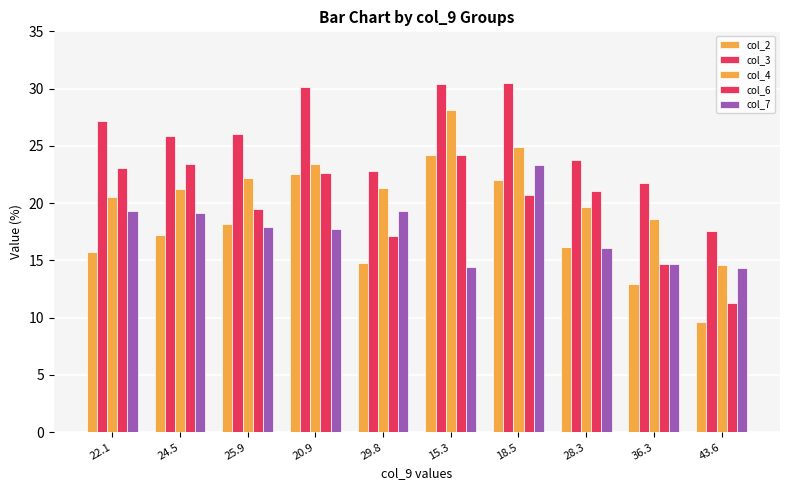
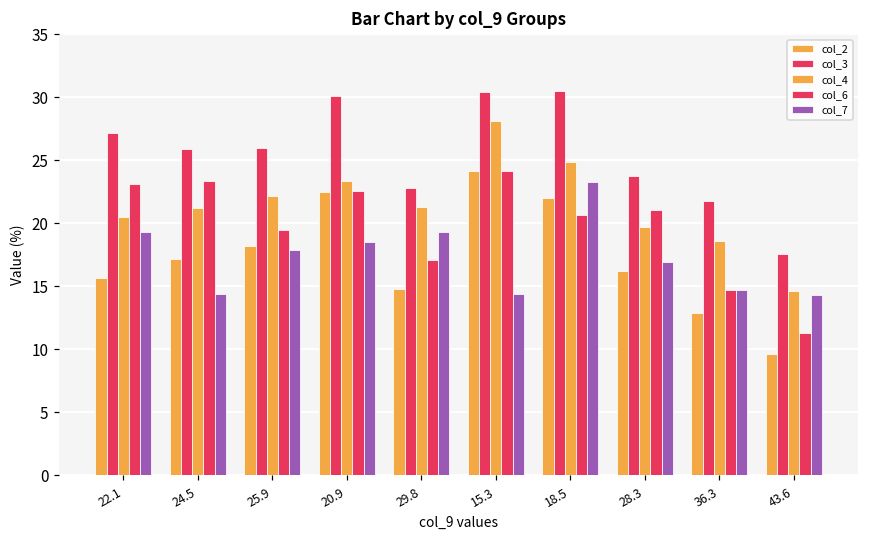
col_7, 24.5: 19.1 -> 14.4
col_7, 20.9: 17.7 -> 18.5
col_7, 28.3: 16.1 -> 16.9
